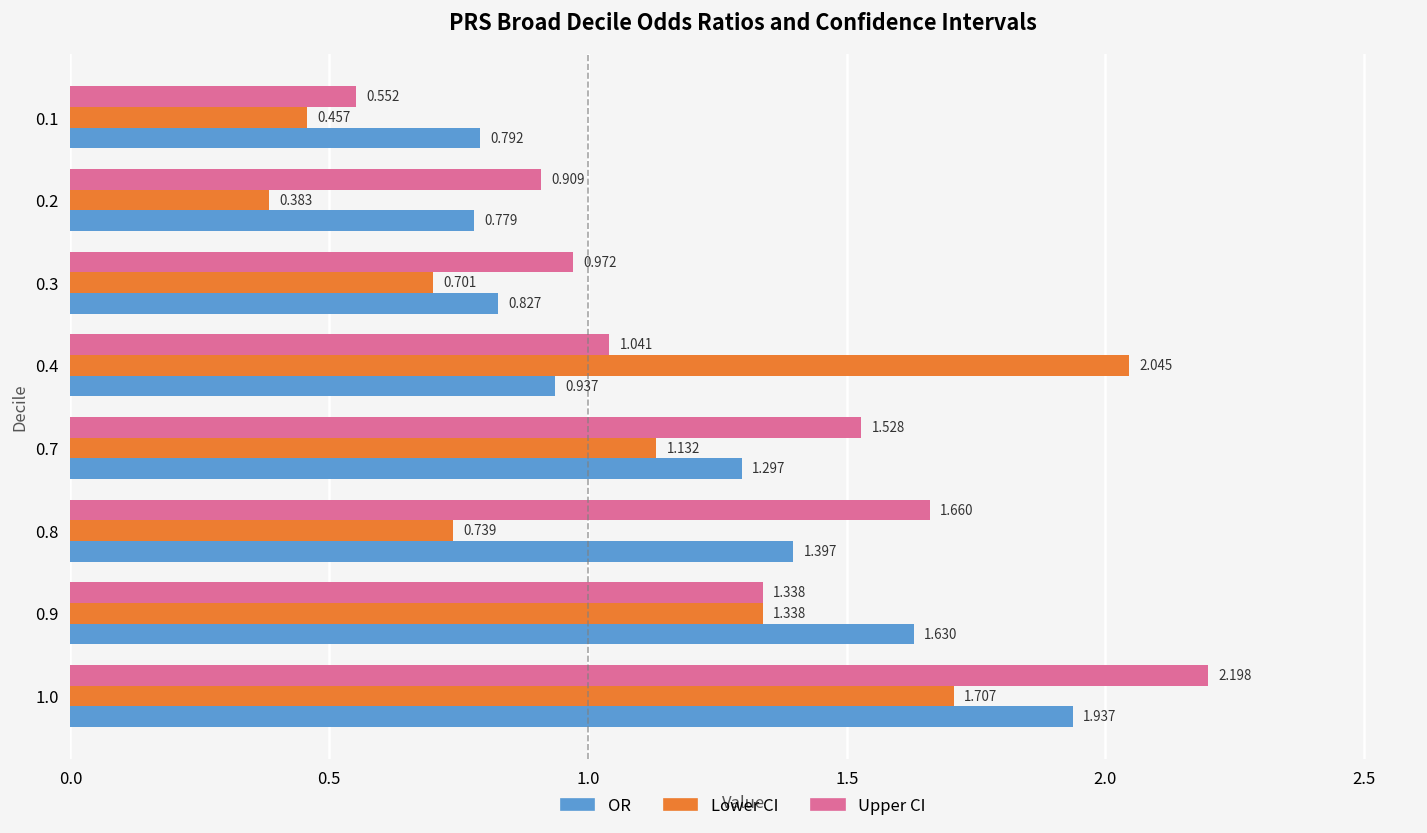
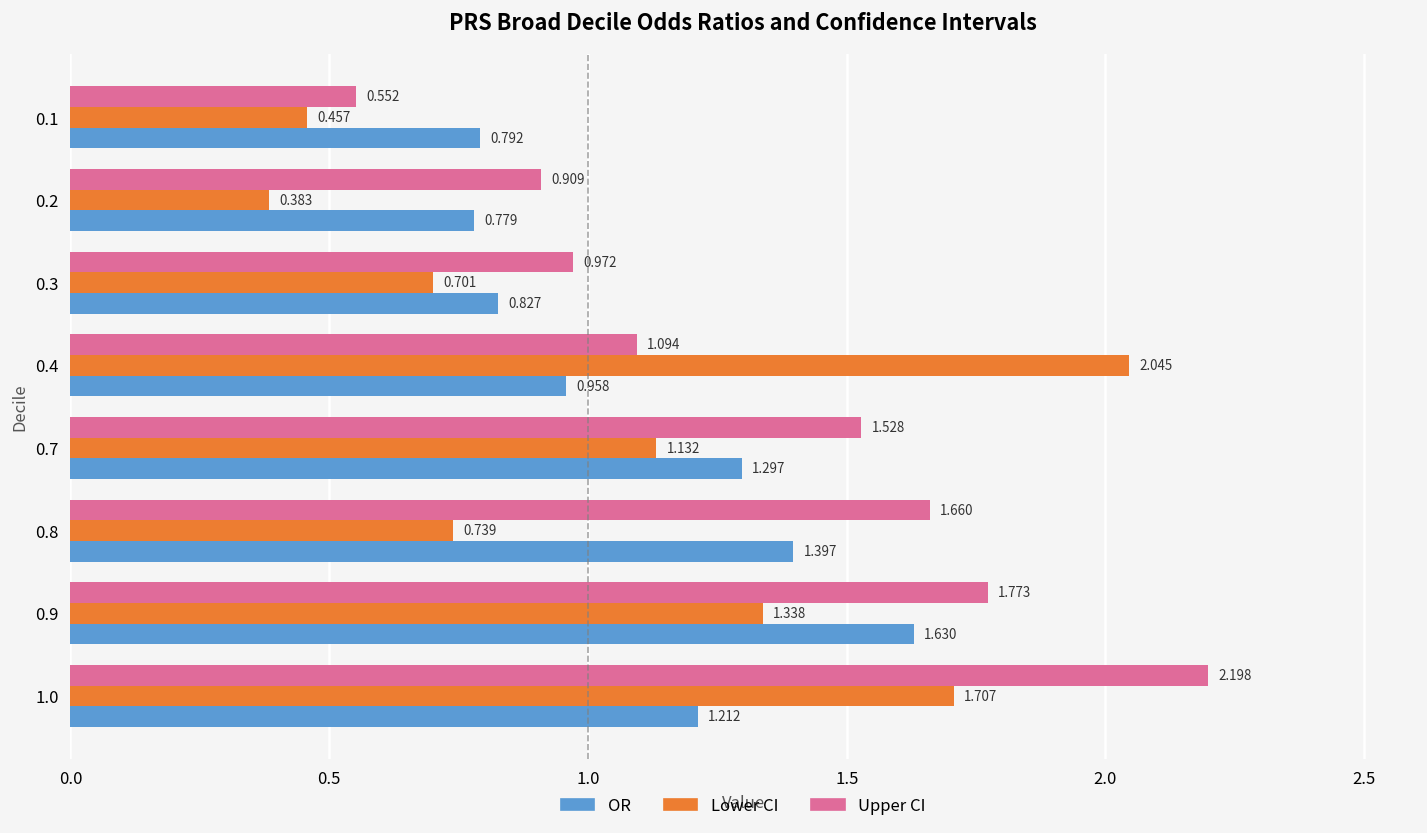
Upper CI, 0.4: 1.041 -> 1.094
OR, 0.4: 0.937 -> 0.958
Upper CI, 0.9: 1.338 -> 1.773
OR, 1.0: 1.937 -> 1.212
